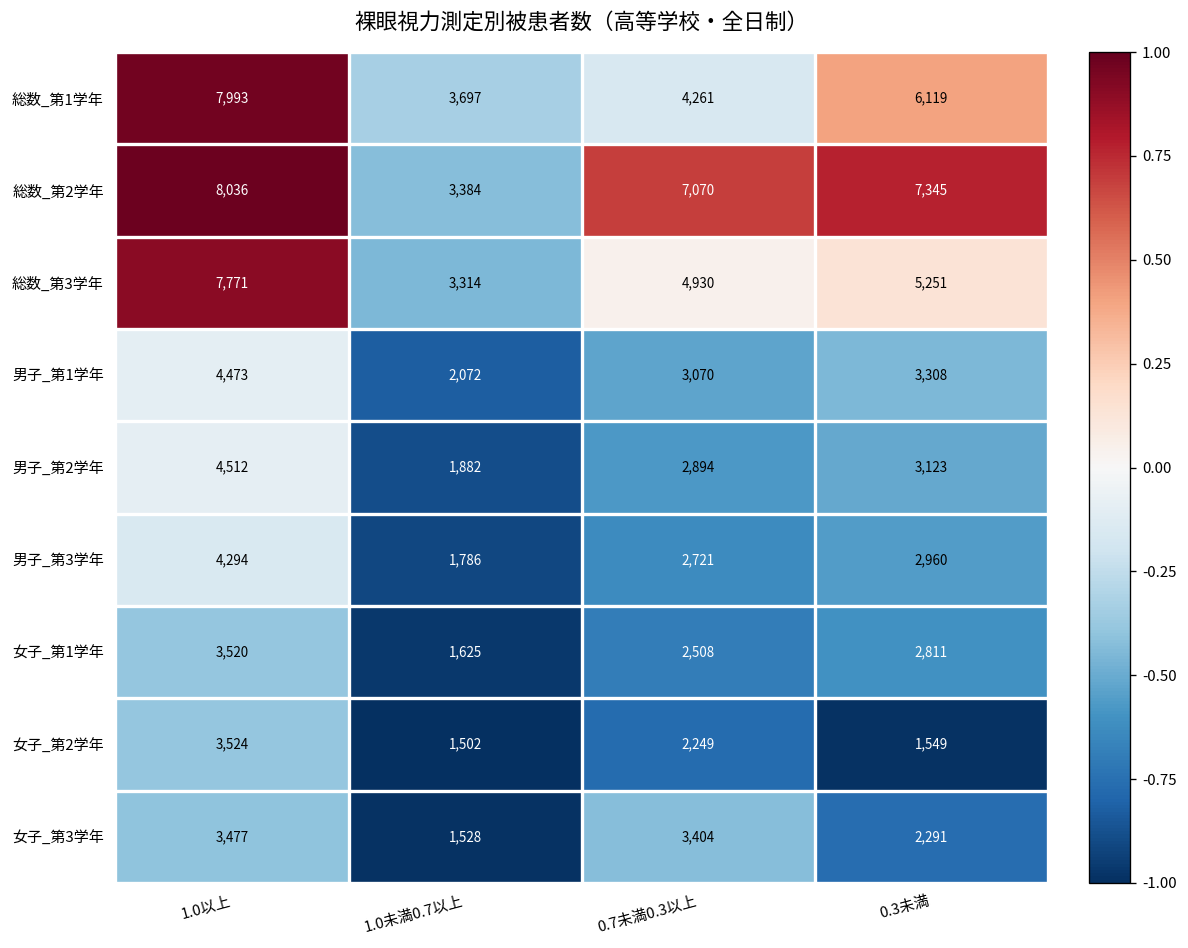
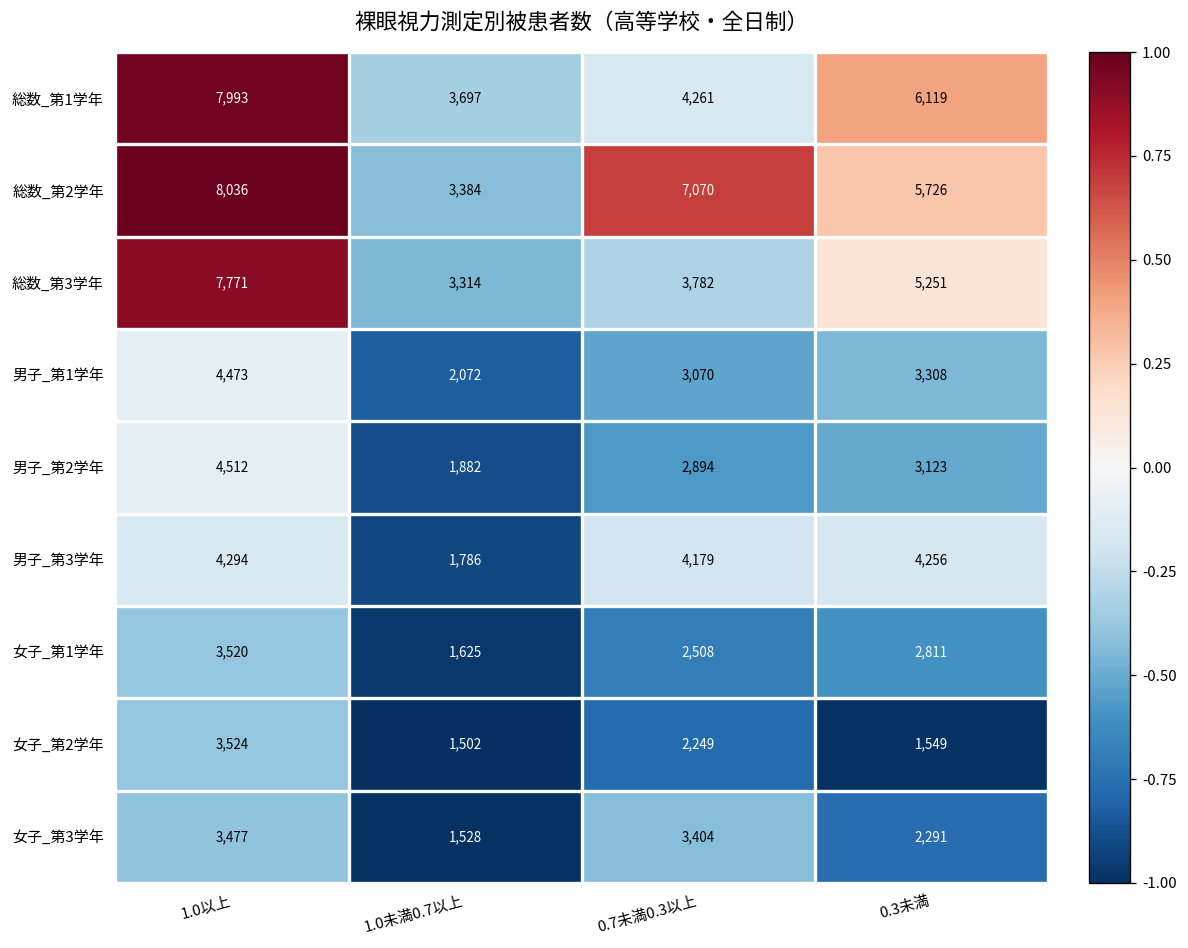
総数_第2学年, 0.3未満: 7,345 -> 5,726
総数_第3学年, 0.7未満0.3以上: 4,930 -> 3,782
男子_第3学年, 0.7未満0.3以上: 2,721 -> 4,179
男子_第3学年, 0.3未満: 2,960 -> 4,256
